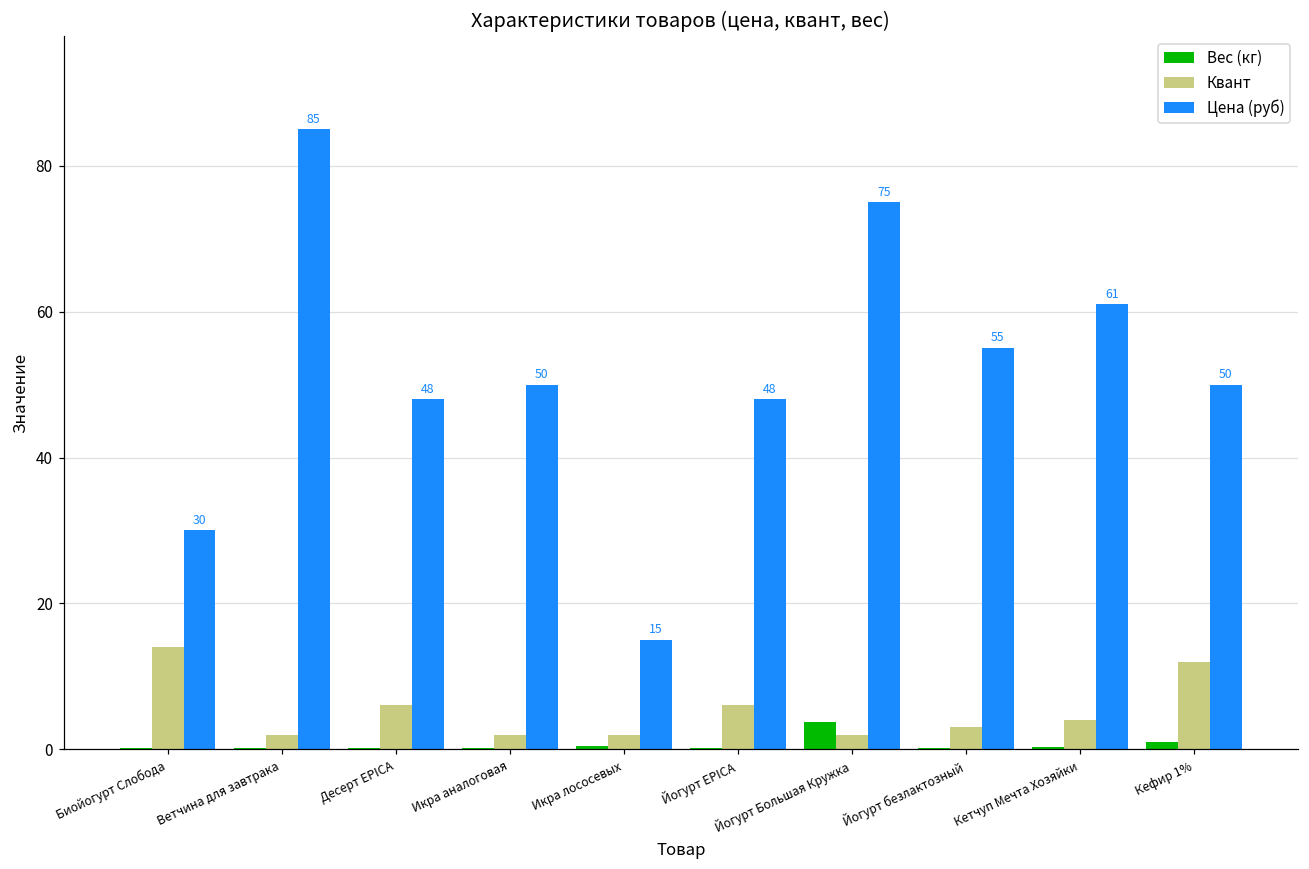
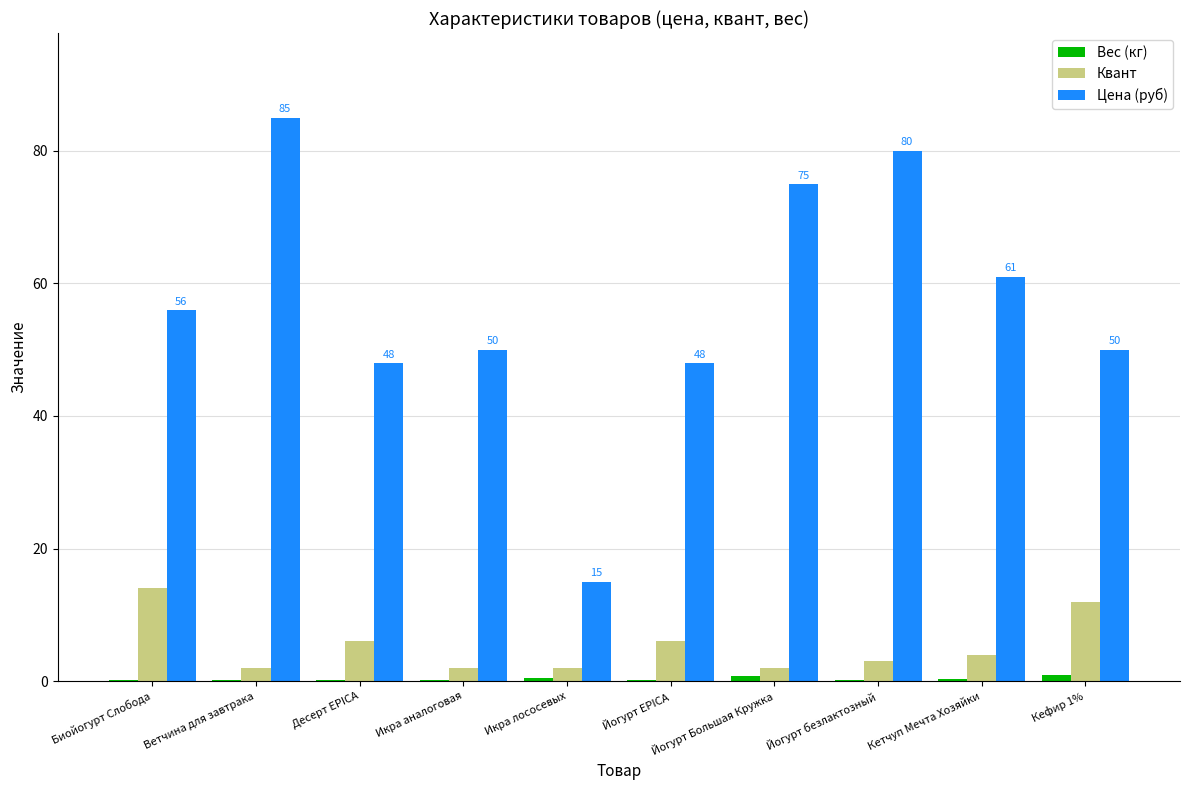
Цена (руб), Биойогурт Слобода: 30 -> 56
Вес (кг), Йогурт Большая Кружка: 4 -> 1
Цена (руб), Йогурт безлактозный: 55 -> 80
